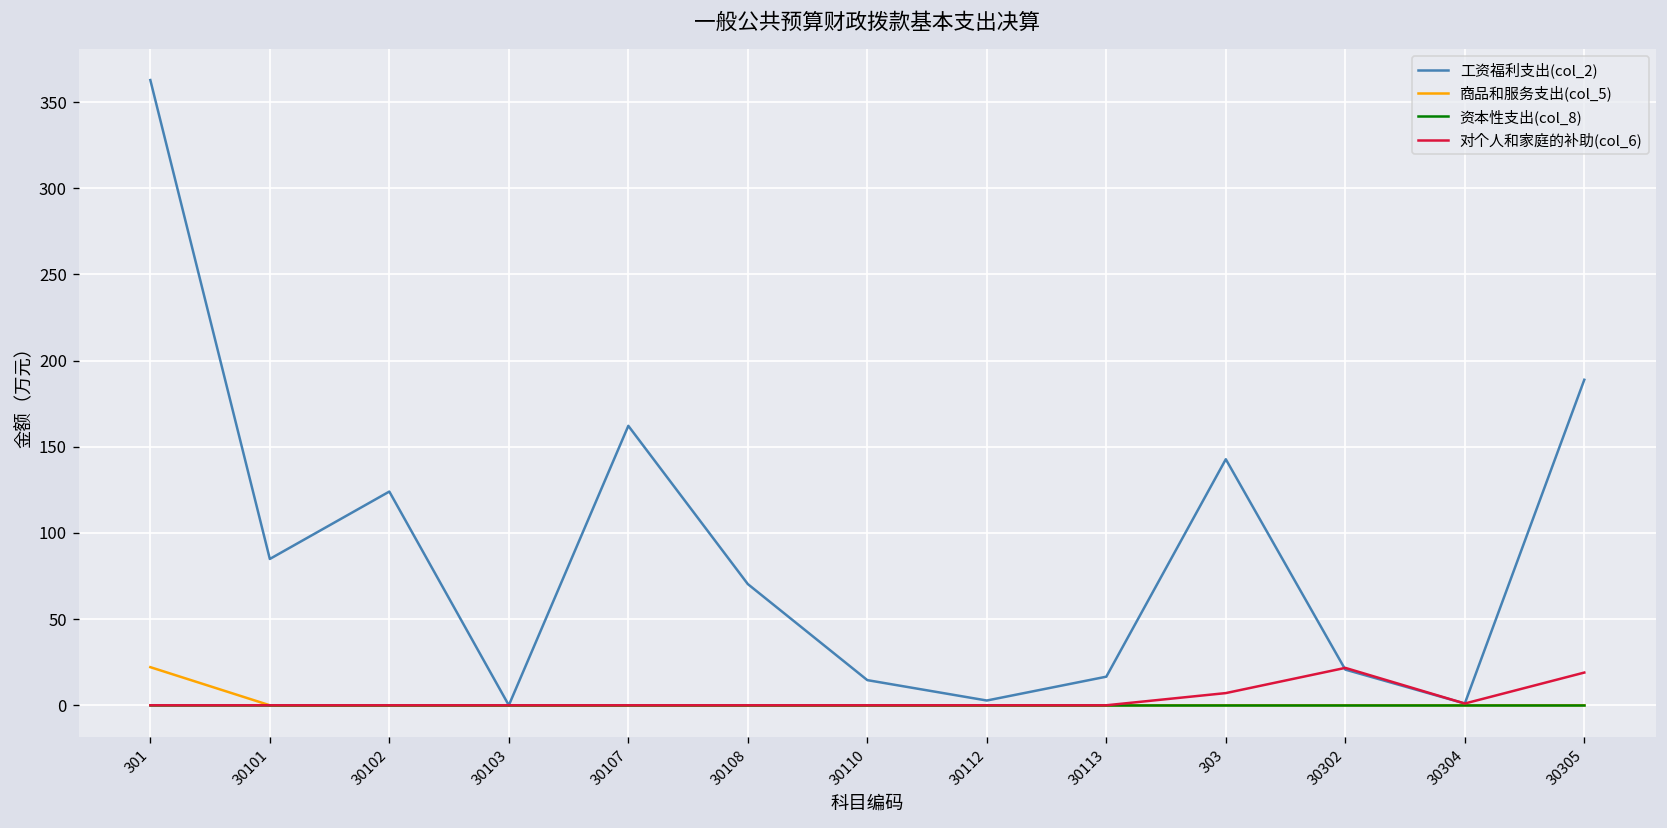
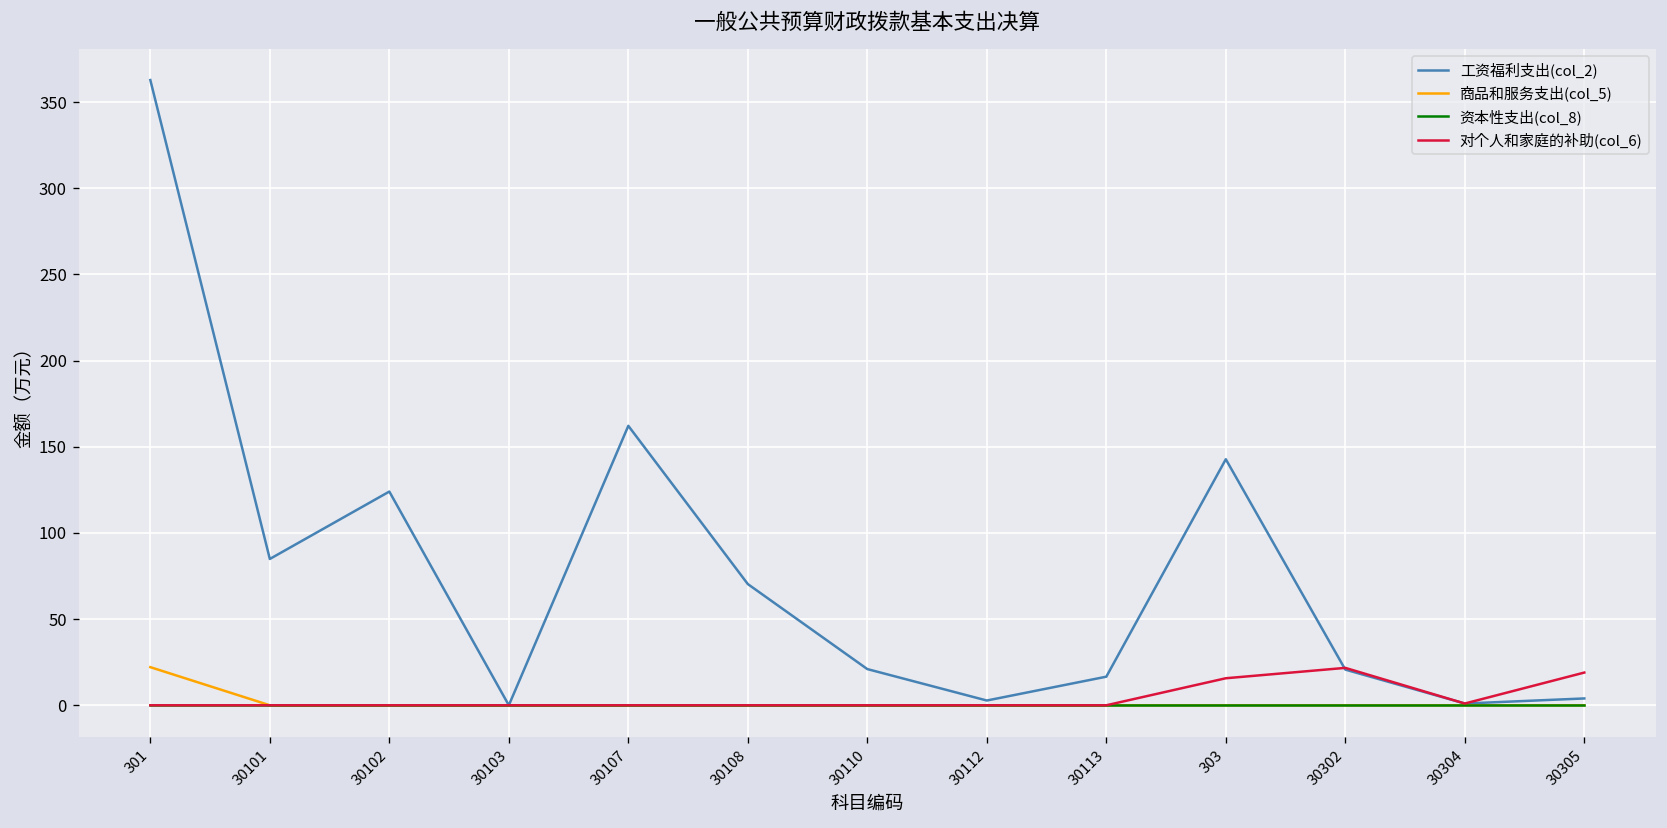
工资福利支出(col_2), 30110: 15 -> 21
对个人和家庭的补助(col_6), 303: 7 -> 16
工资福利支出(col_2), 30305: 189 -> 4
